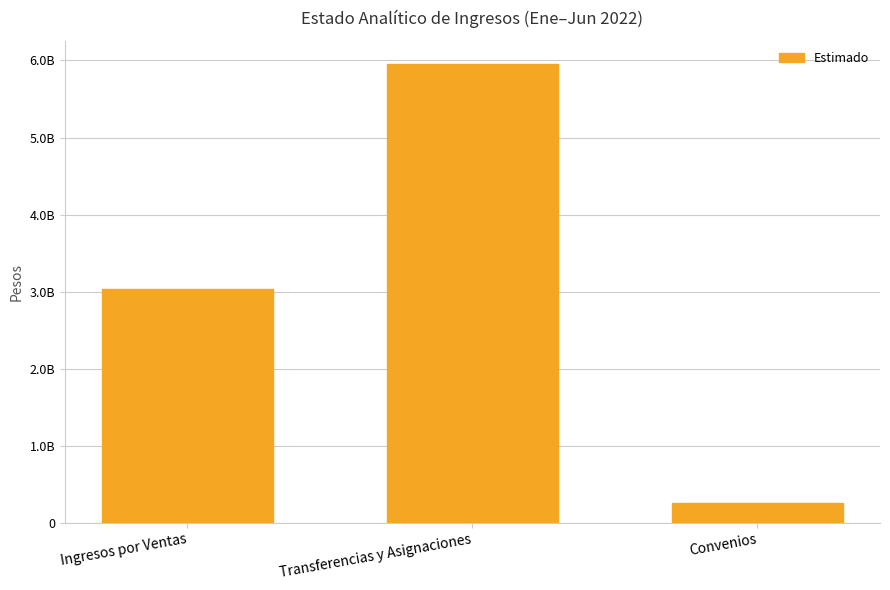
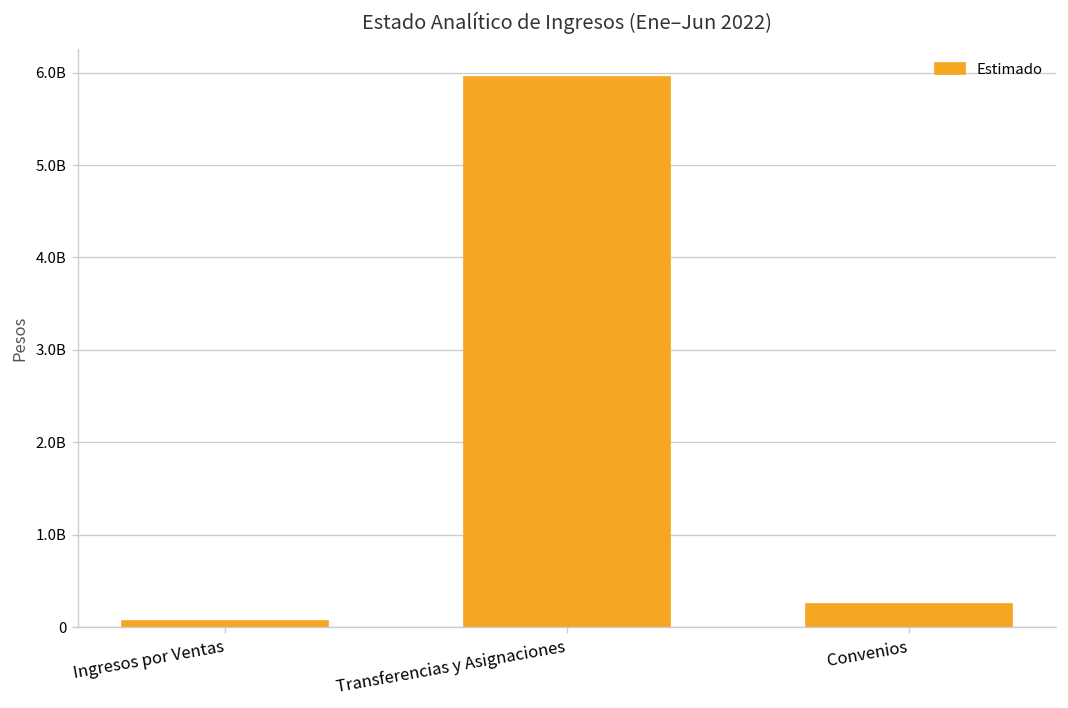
Ingresos por Ventas: 3000000000 -> 100000000
